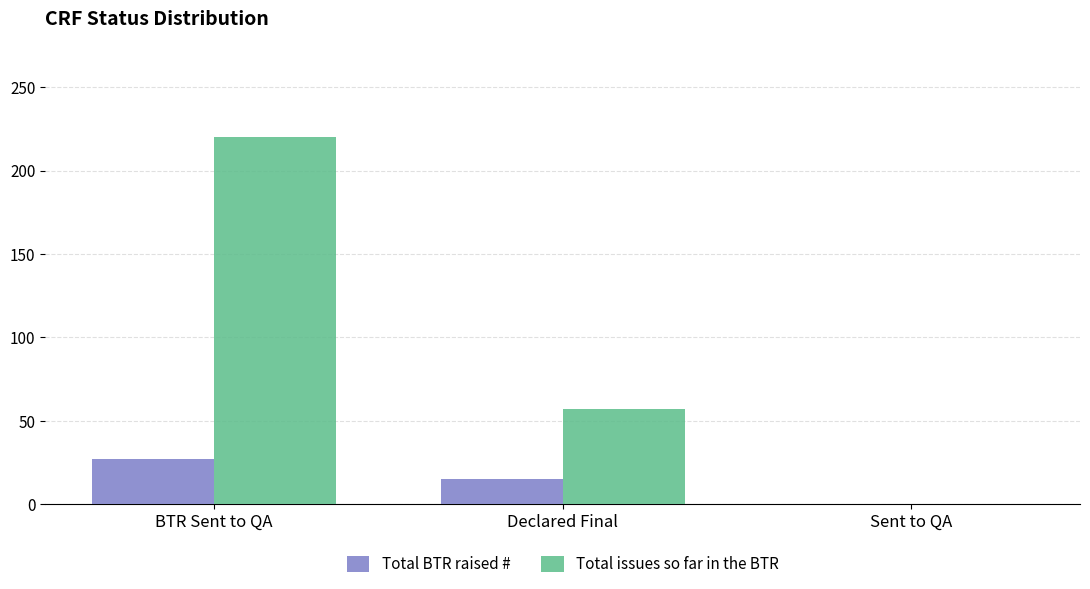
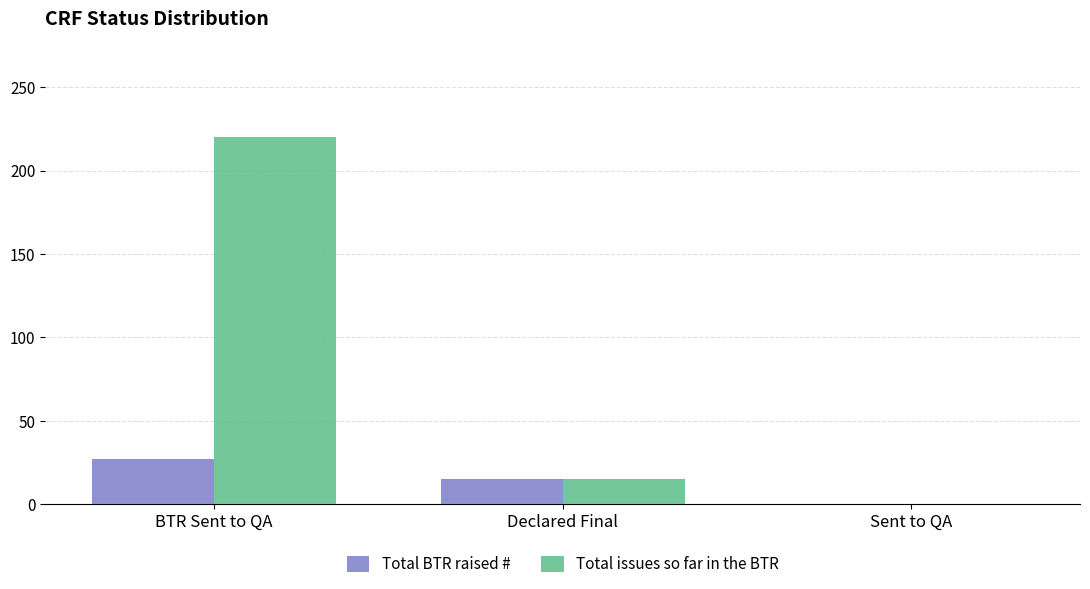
Total issues so far in the BTR, Declared Final: 57 -> 15
